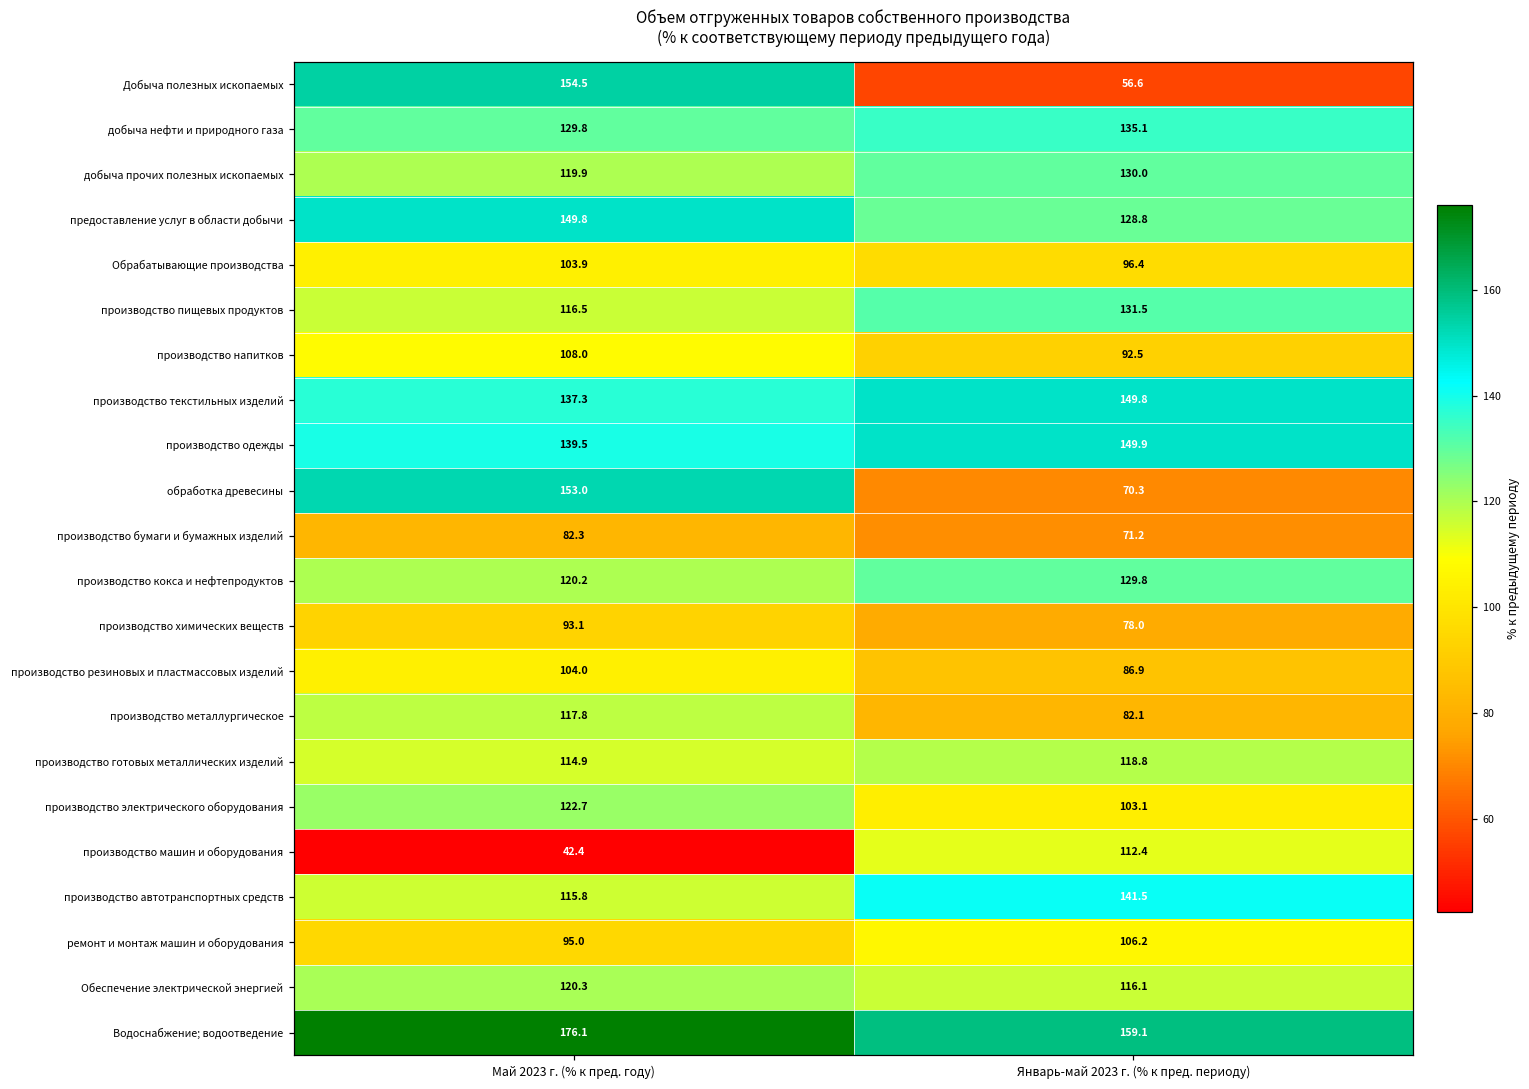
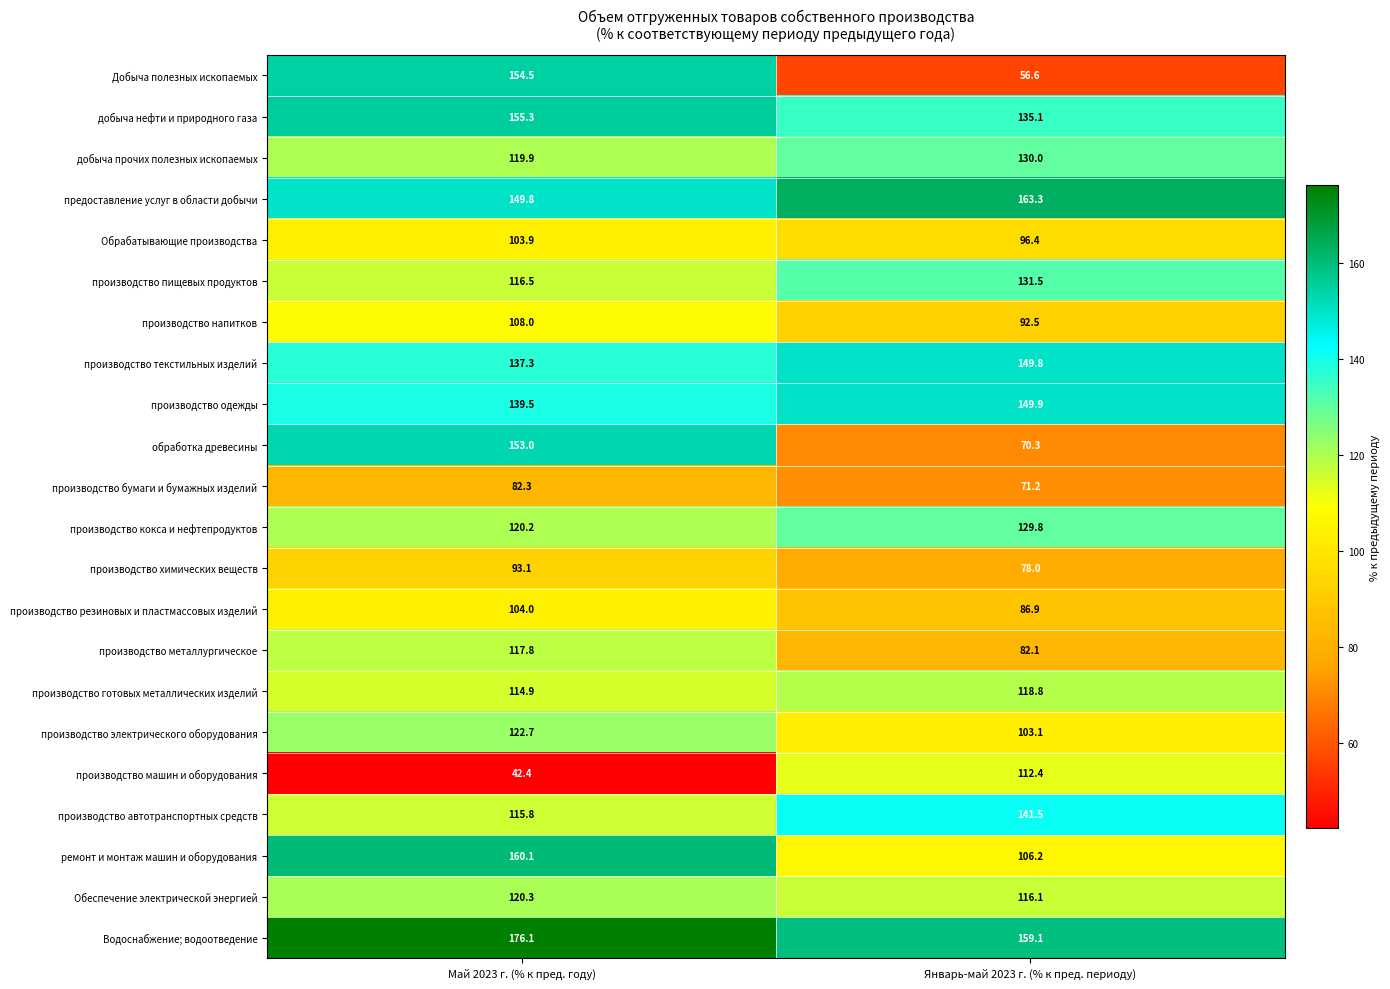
добыча нефти и природного газа, Май 2023 г. (% к пред. году): 129.8 -> 155.3
предоставление услуг в области добычи, Январь-май 2023 г. (% к пред. периоду): 128.8 -> 163.3
ремонт и монтаж машин и оборудования, Май 2023 г. (% к пред. году): 95.0 -> 160.1
